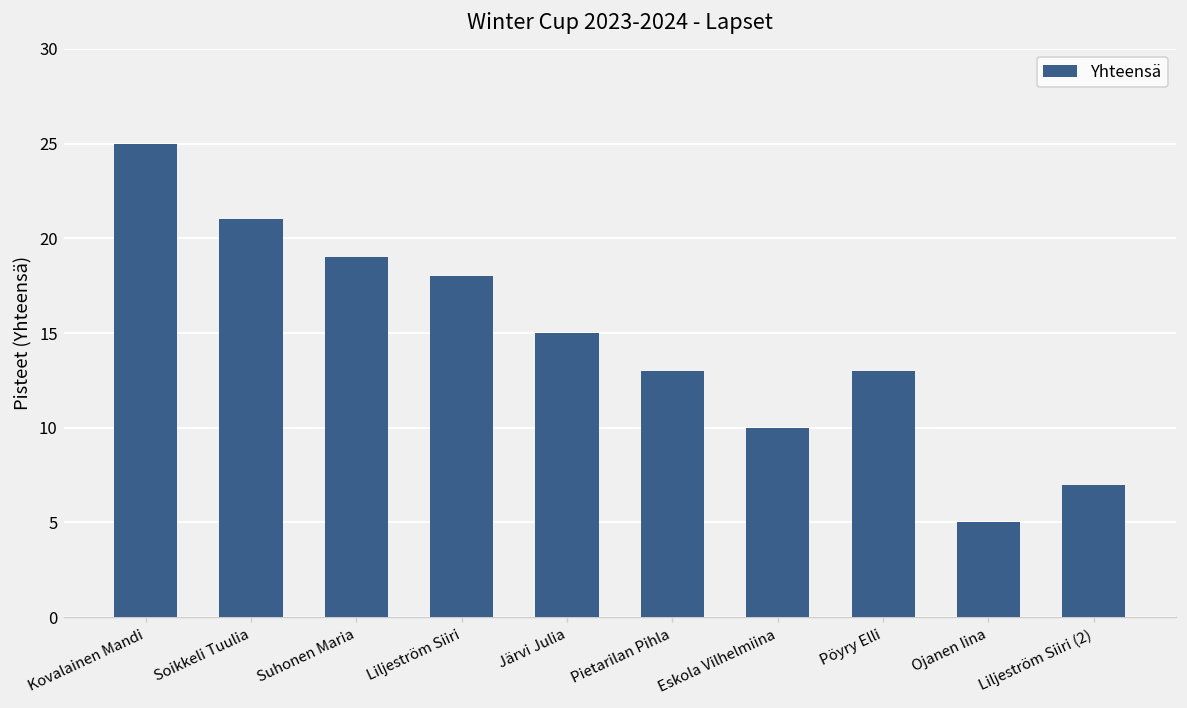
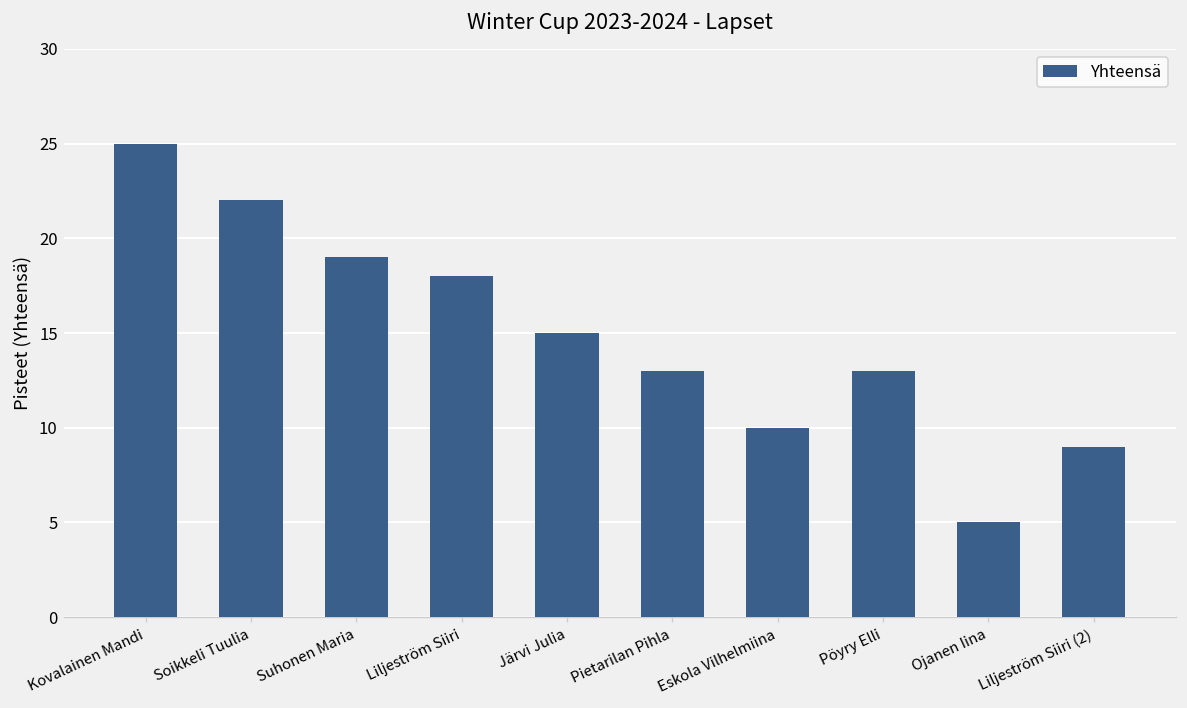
Soikkeli Tuulia: 21 -> 22
Liljeström Siiri (2): 7 -> 9
